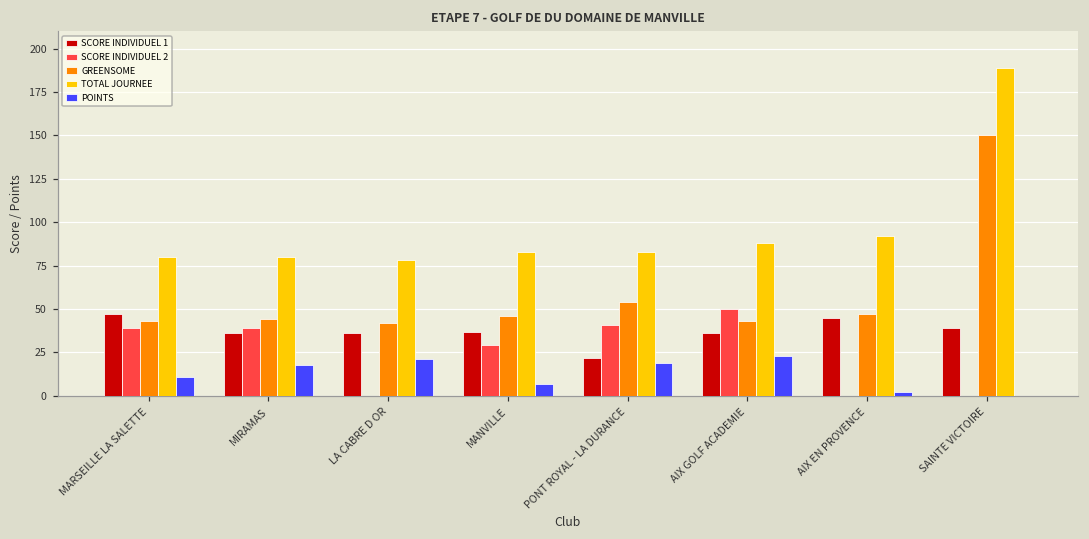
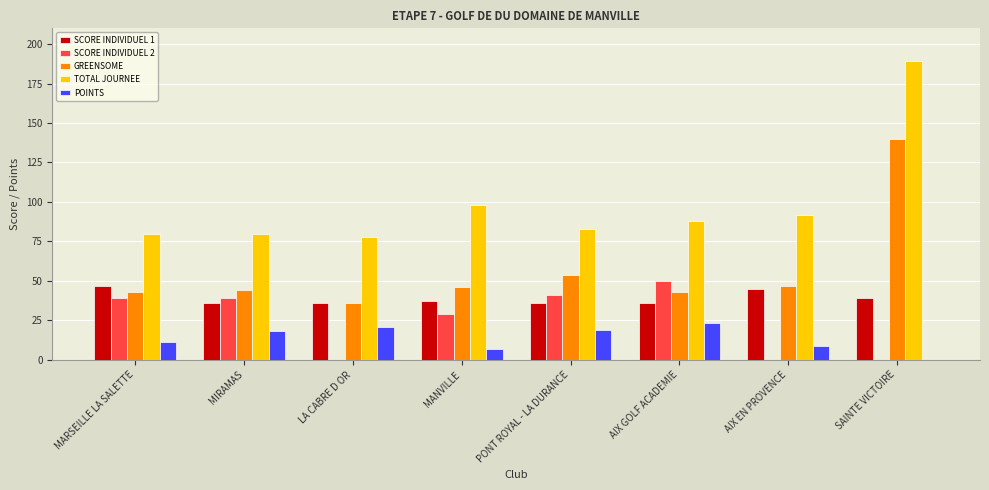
GREENSOME, LA CABRE D OR: 42 -> 36
TOTAL JOURNEE, MANVILLE: 83 -> 98
SCORE INDIVIDUEL 1, PONT ROYAL - LA DURANCE: 22 -> 36
POINTS, AIX EN PROVENCE: 2 -> 9
GREENSOME, SAINTE VICTOIRE: 150 -> 140
